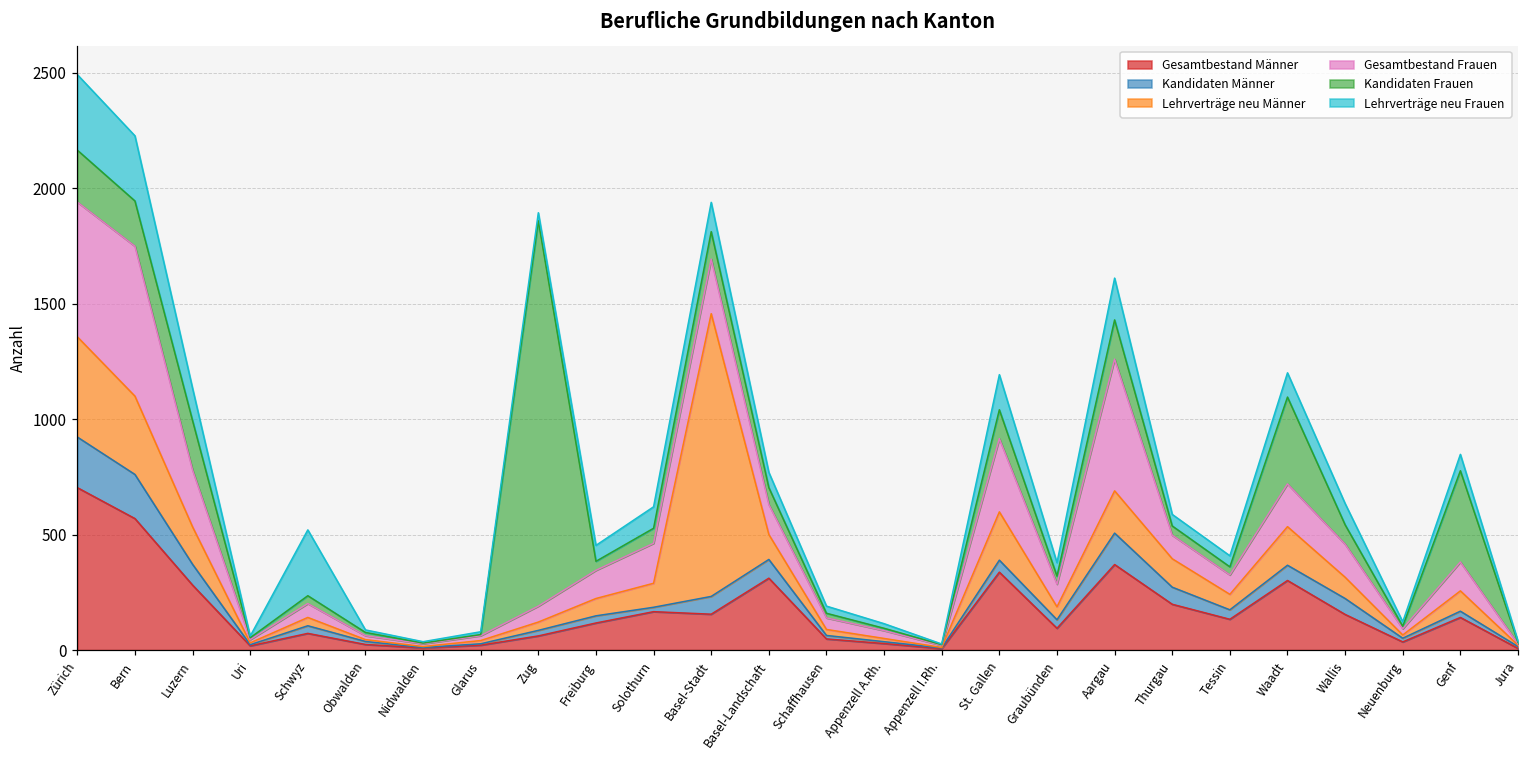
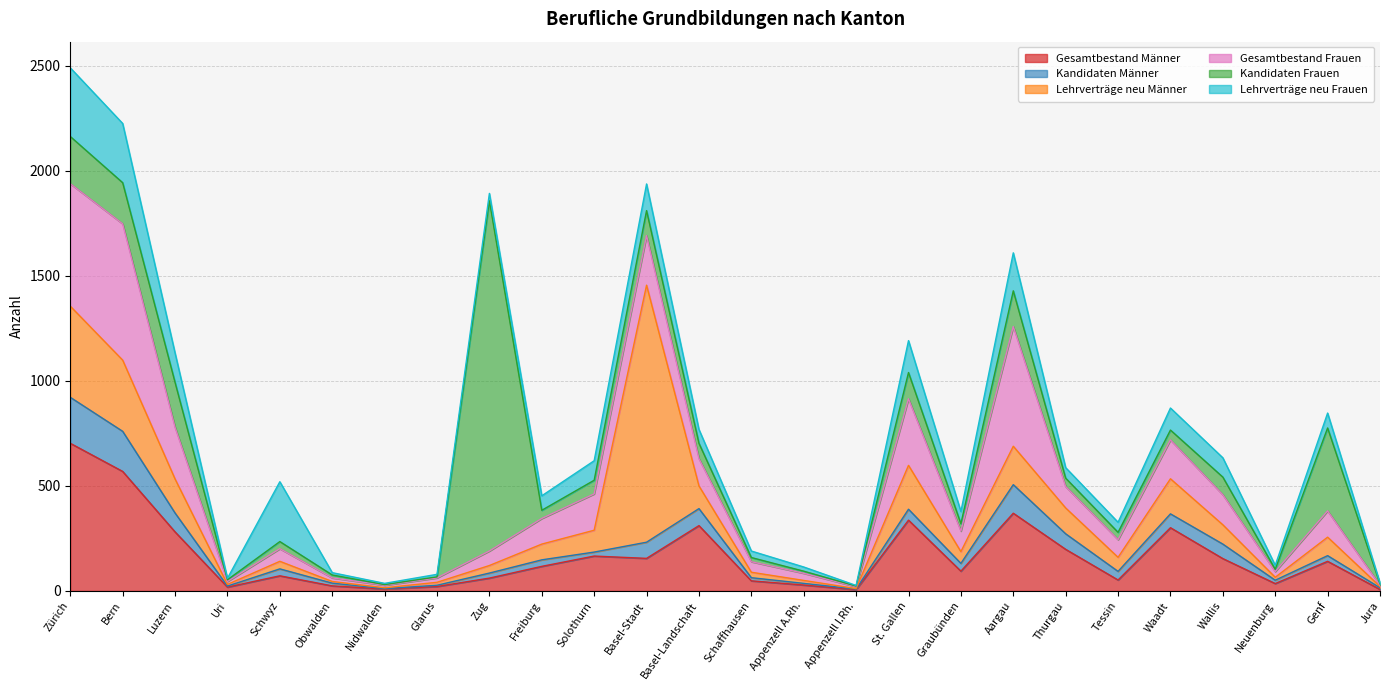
Gesamtbestand Männer, Tessin: 130 -> 50
Kandidaten Frauen, Waadt: 380 -> 50
